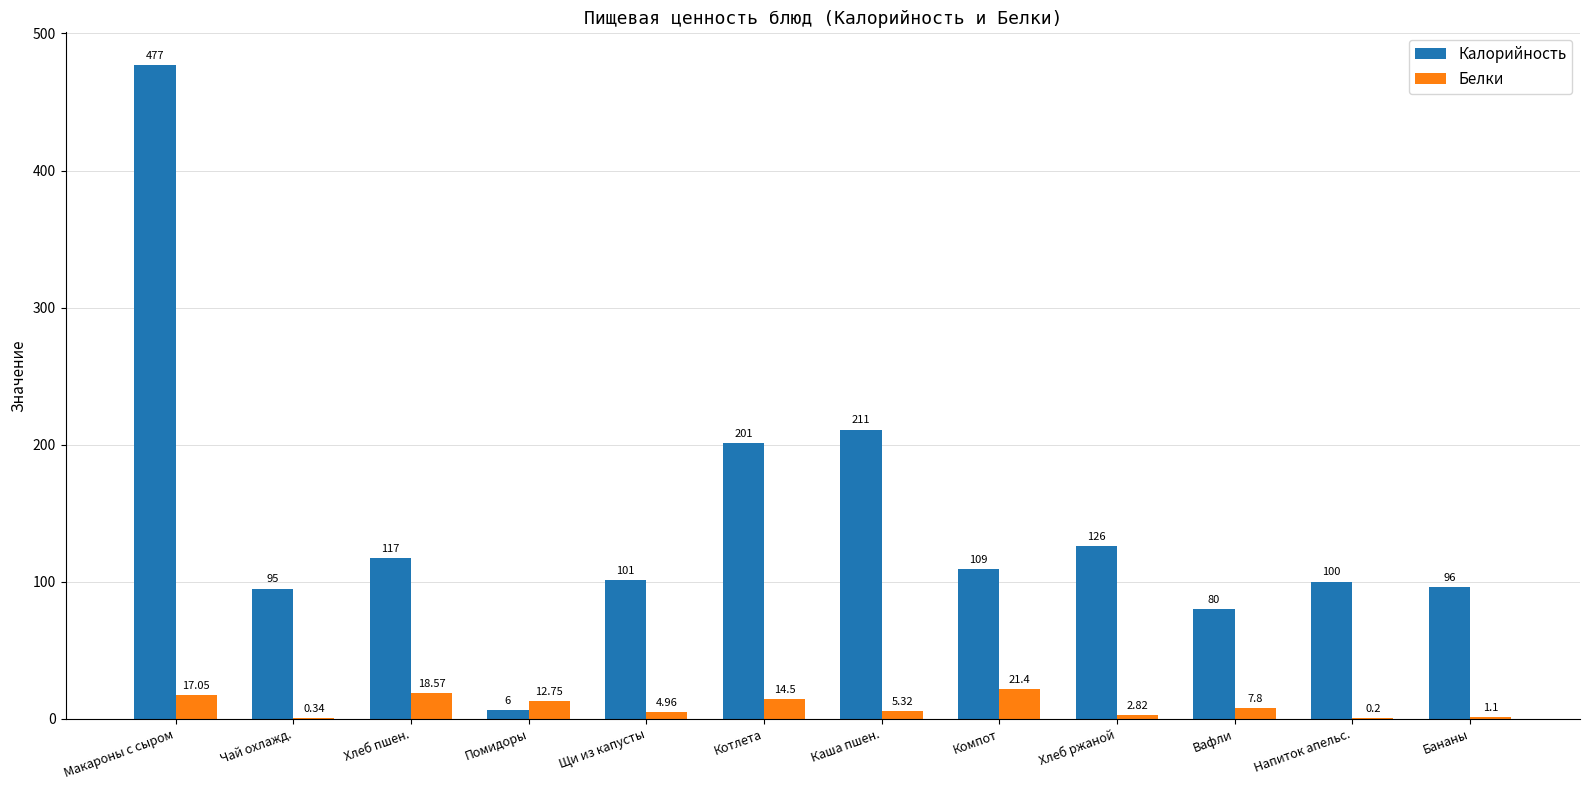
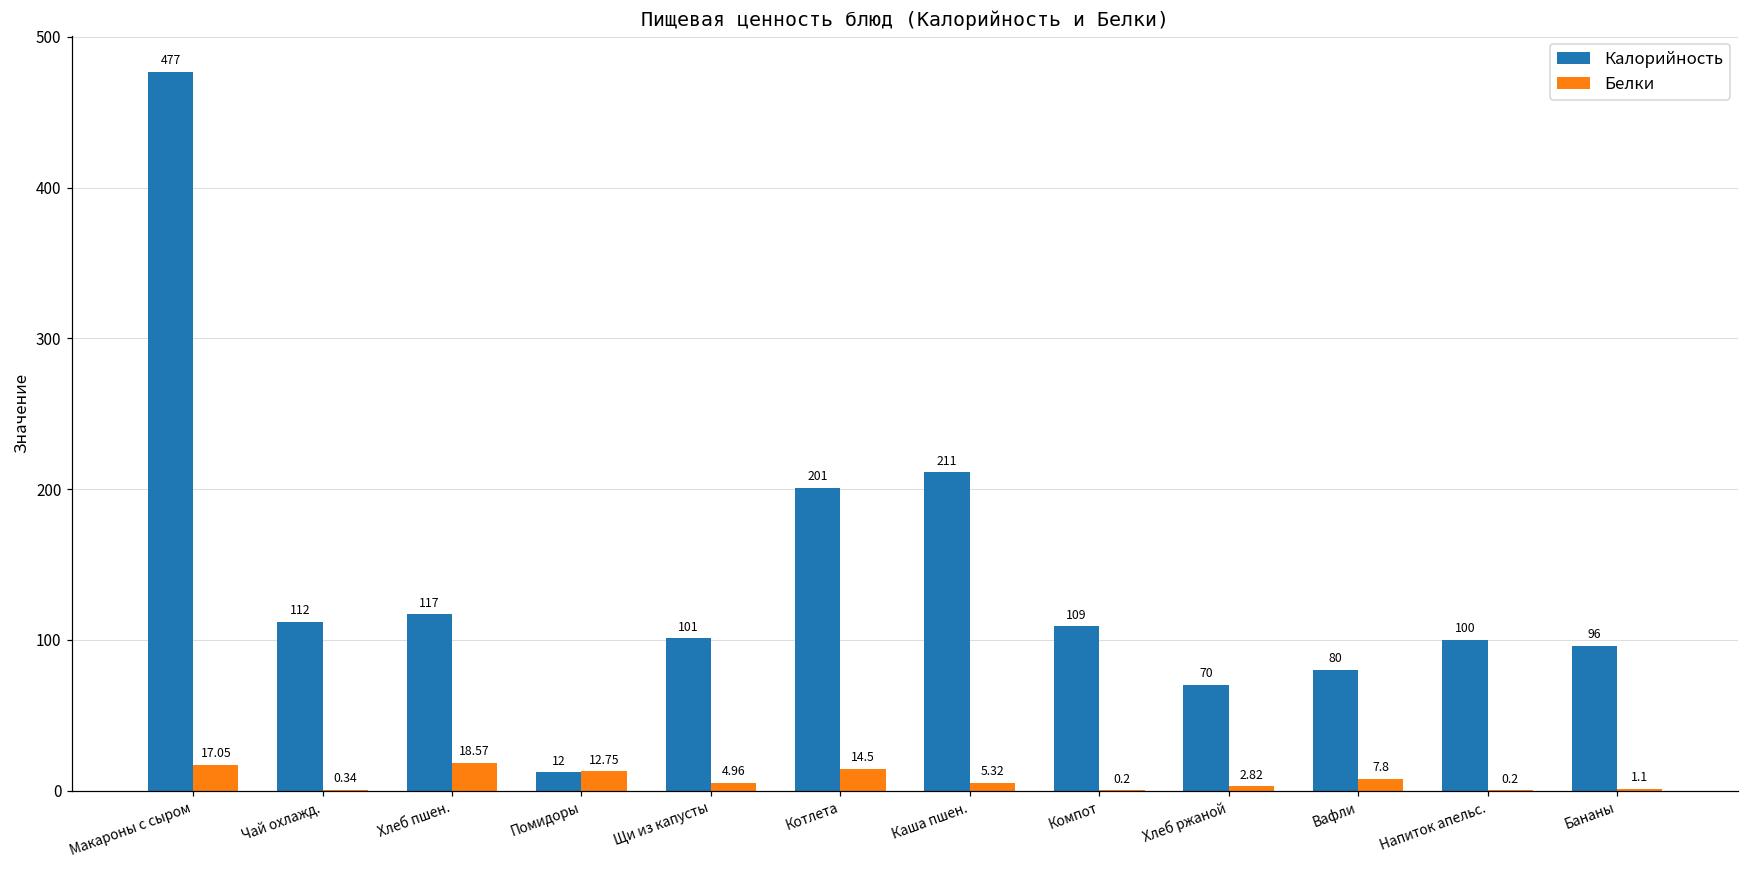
Калорийность, Чай охлажд.: 95 -> 112
Калорийность, Помидоры: 6 -> 12
Белки, Компот: 21.4 -> 0.2
Калорийность, Хлеб ржаной: 126 -> 70
